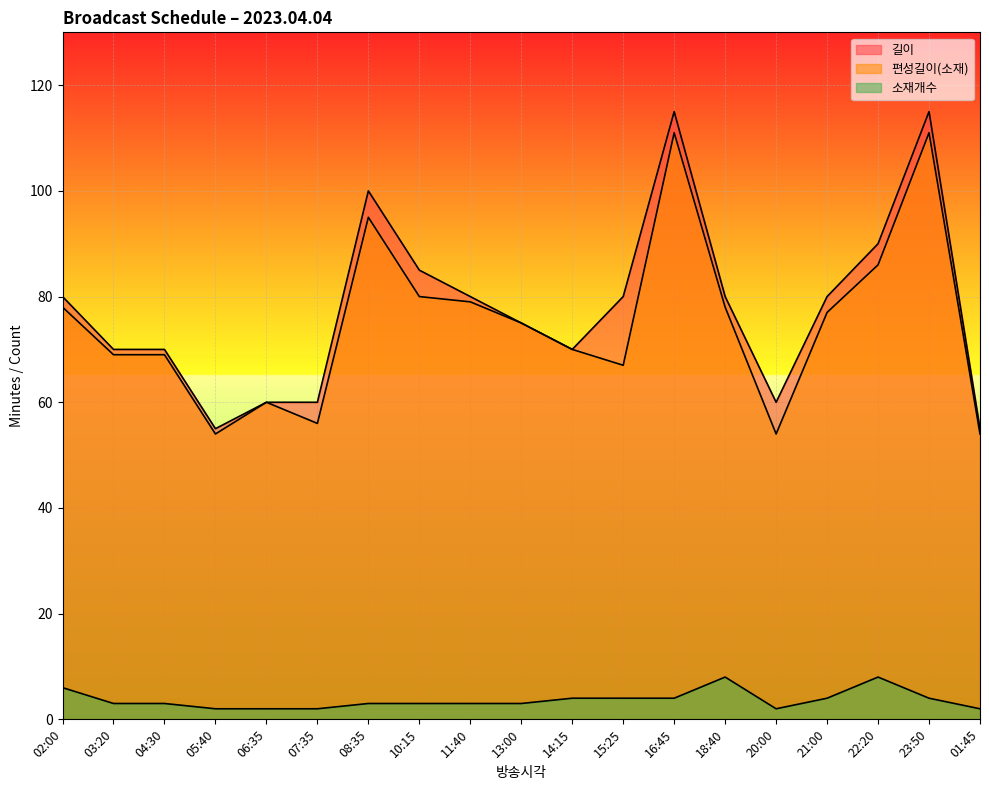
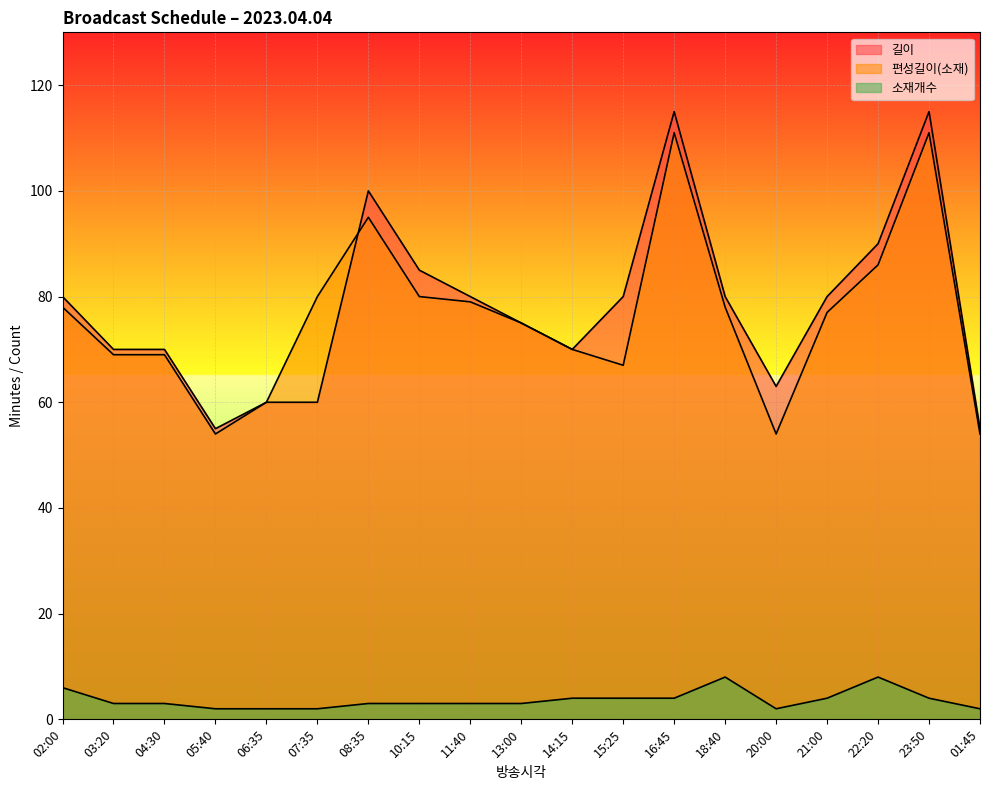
편성길이(소재), 07:35: 56 -> 80
길이, 20:00: 60 -> 63
